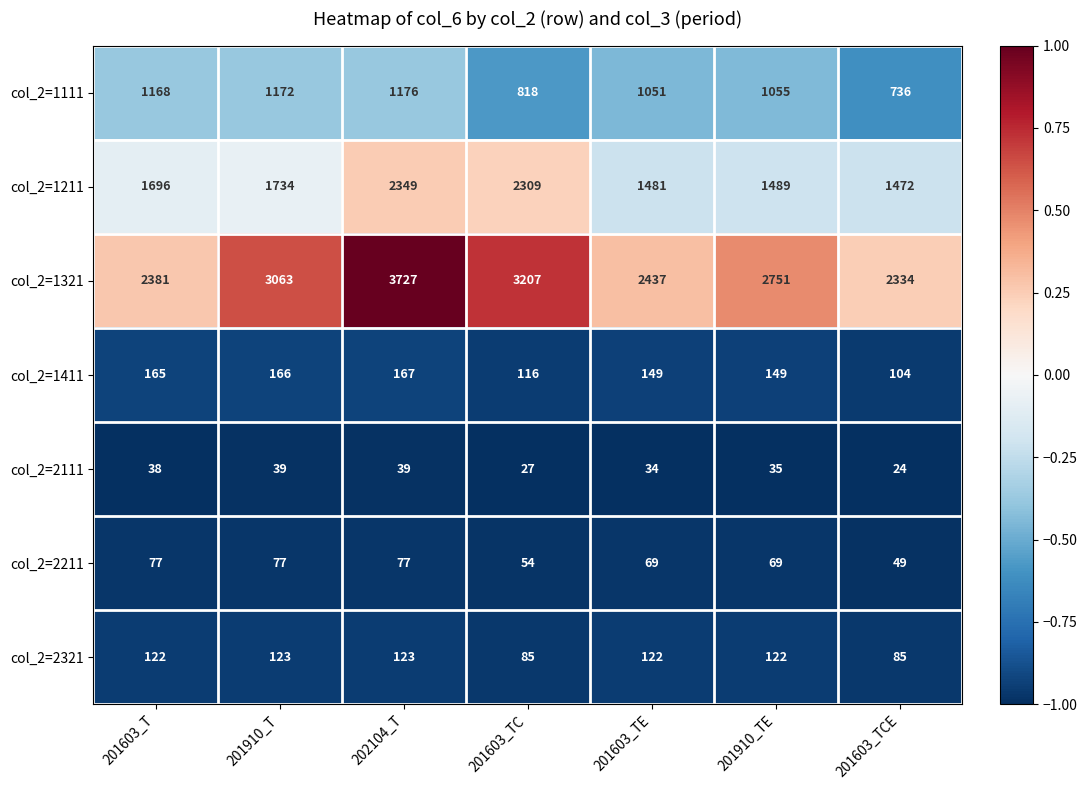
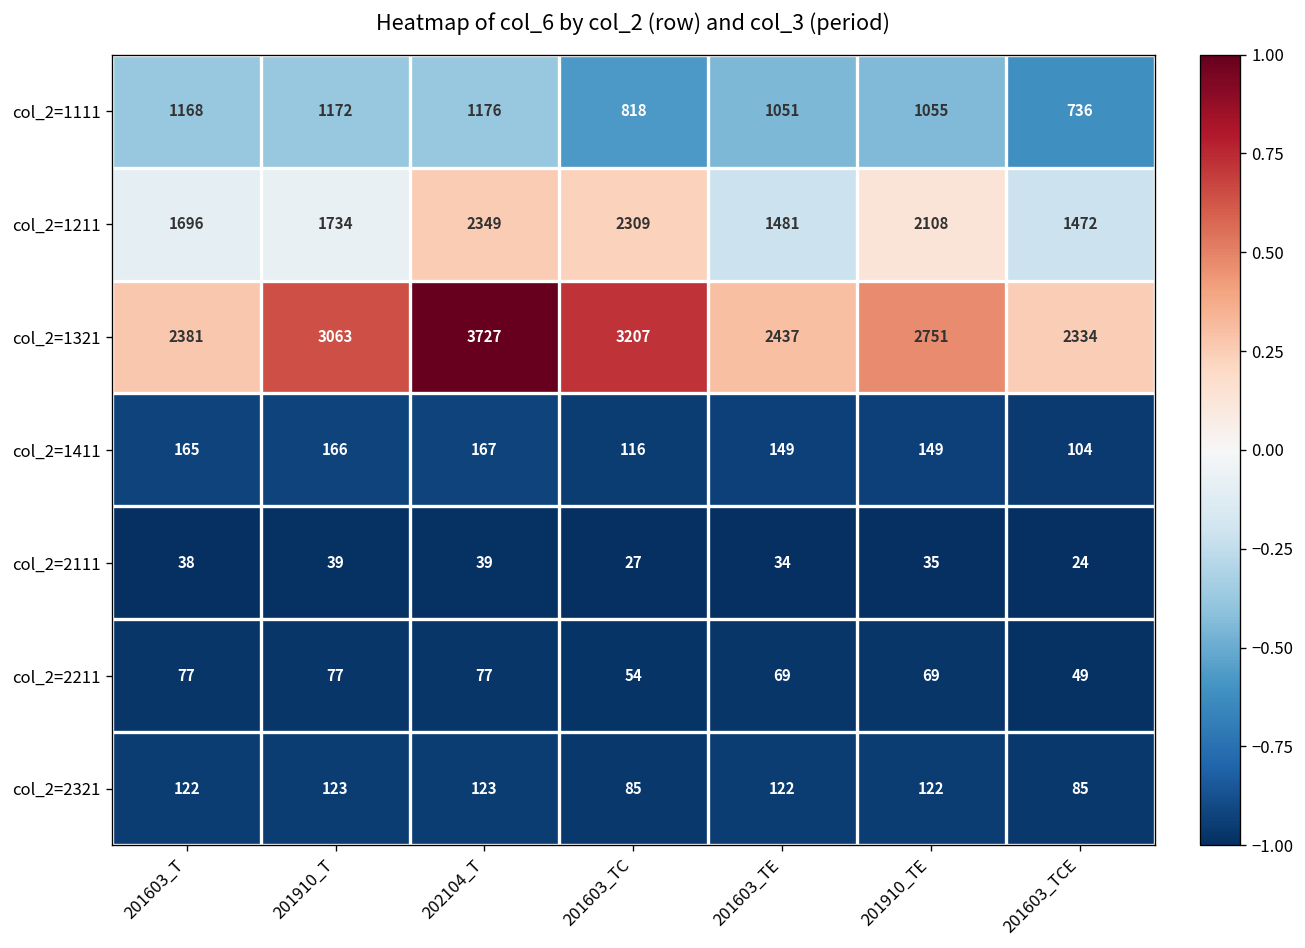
col_2=1211, 201910_TE: 1489 -> 2108
